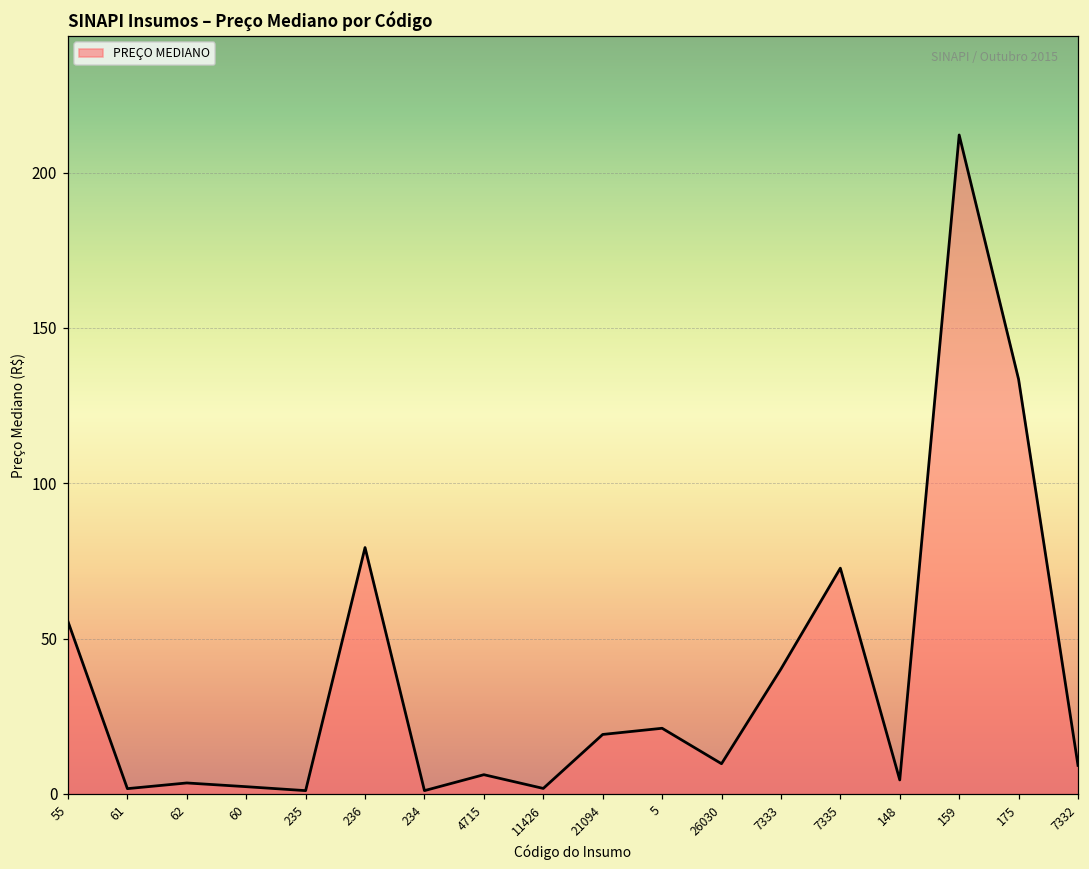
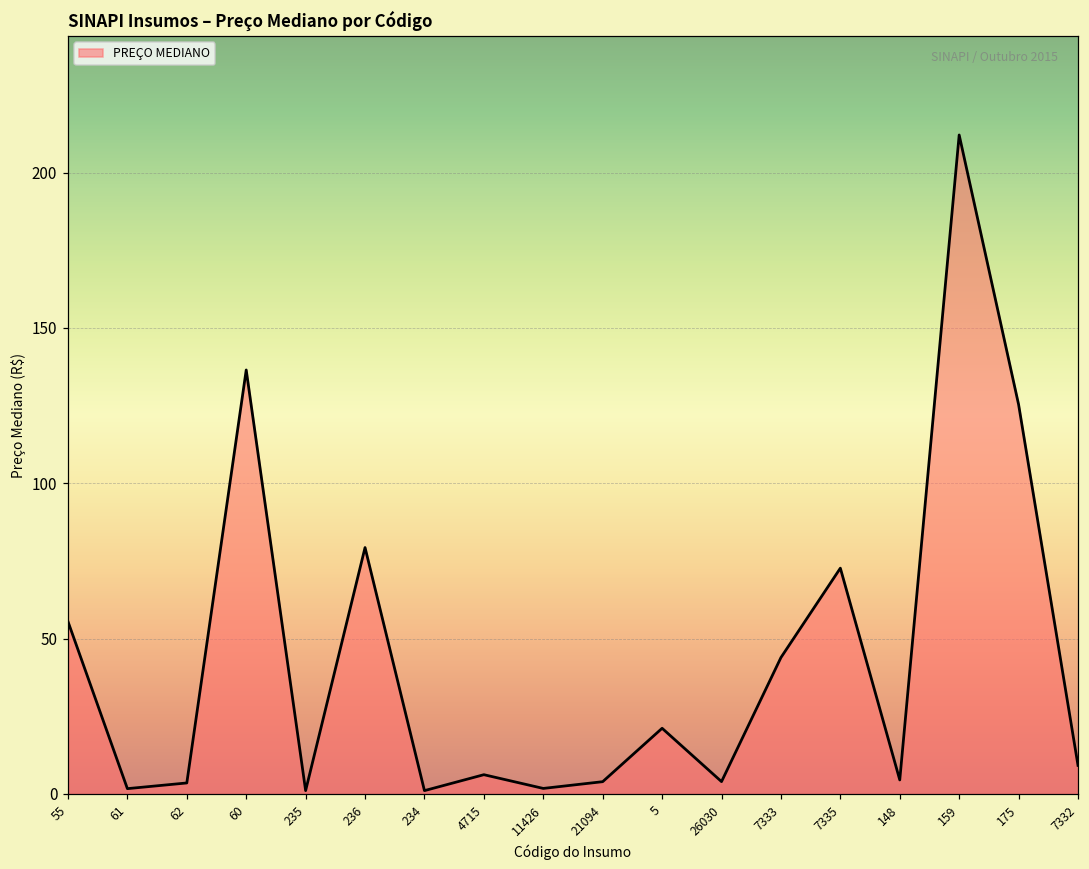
60: 2 -> 136
21094: 19 -> 4
26030: 10 -> 4
7333: 40 -> 44
175: 133 -> 125
